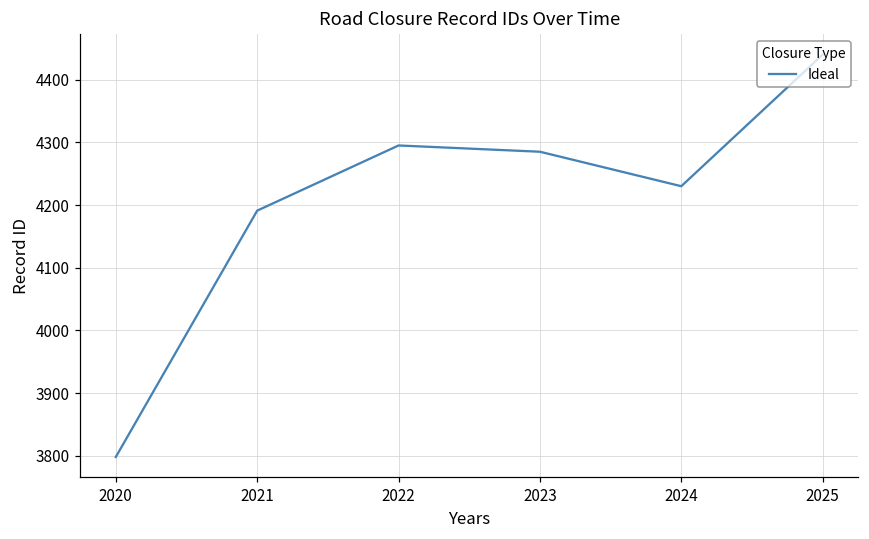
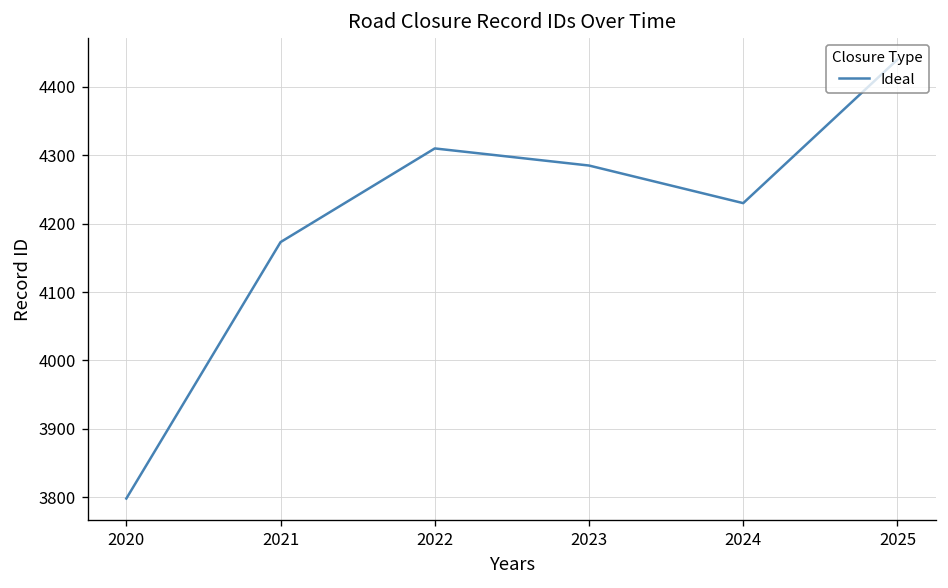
2021: 4190 -> 4170
2022: 4300 -> 4310
